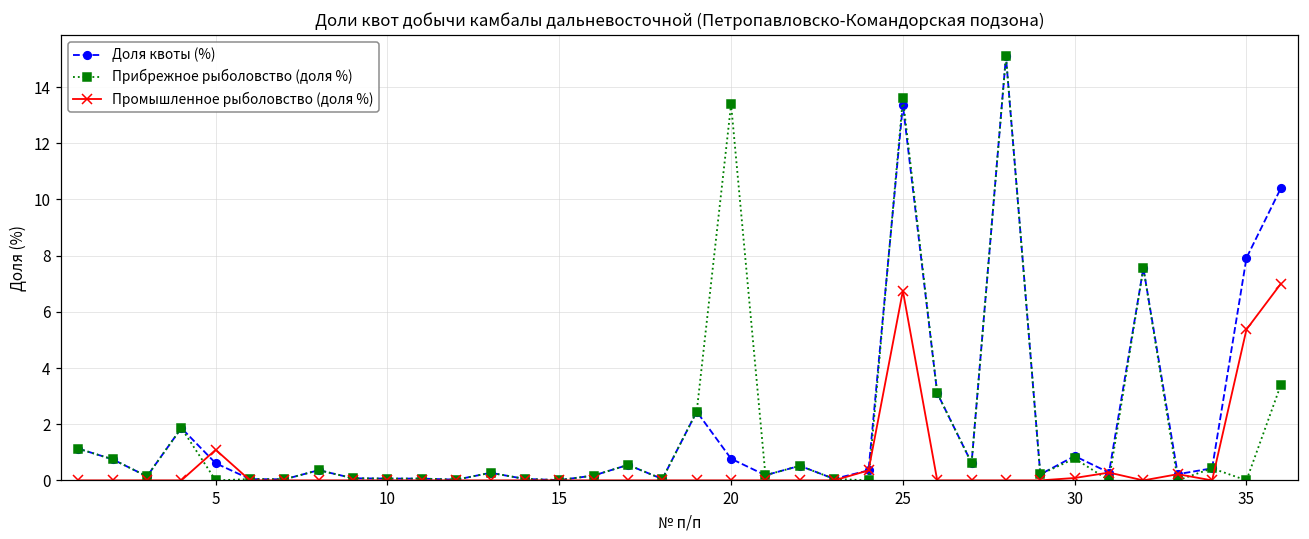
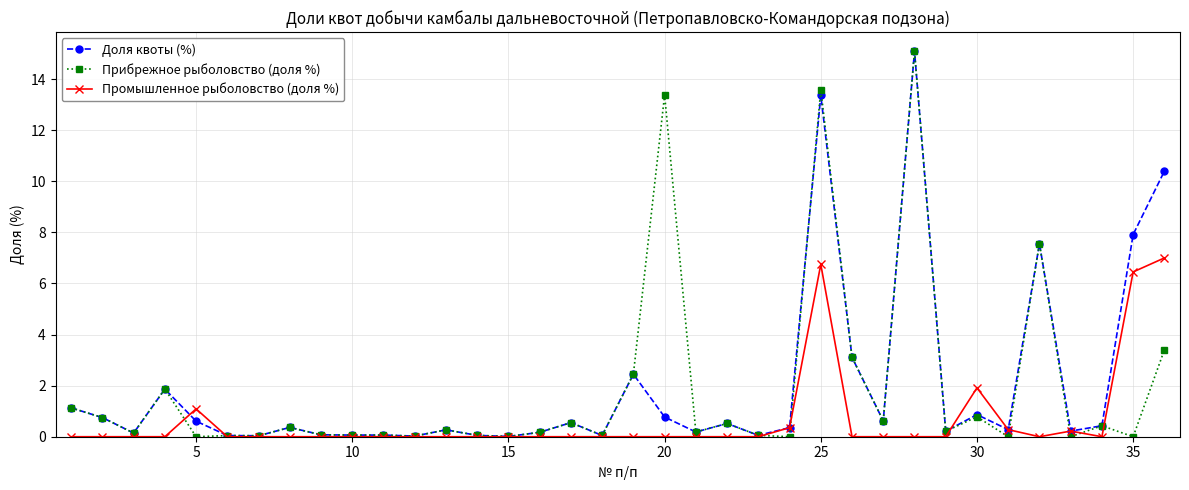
Промышленное рыболовство (доля %), 30: 0.1 -> 1.9
Промышленное рыболовство (доля %), 35: 5.4 -> 6.5
